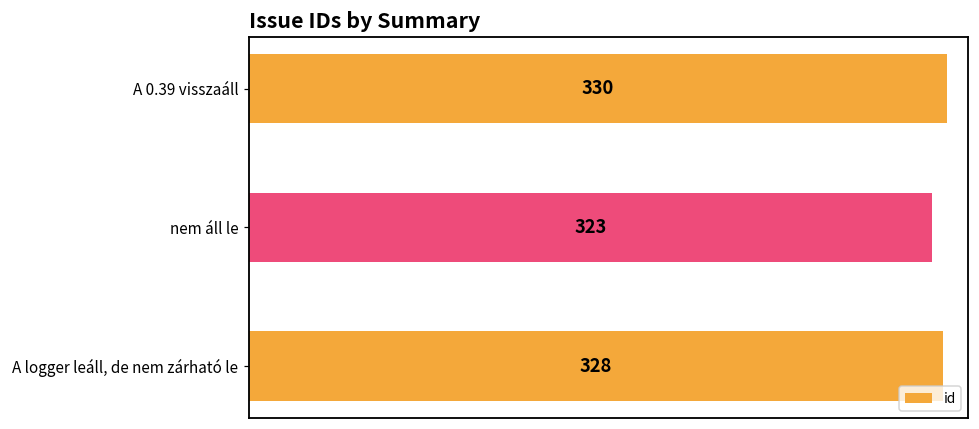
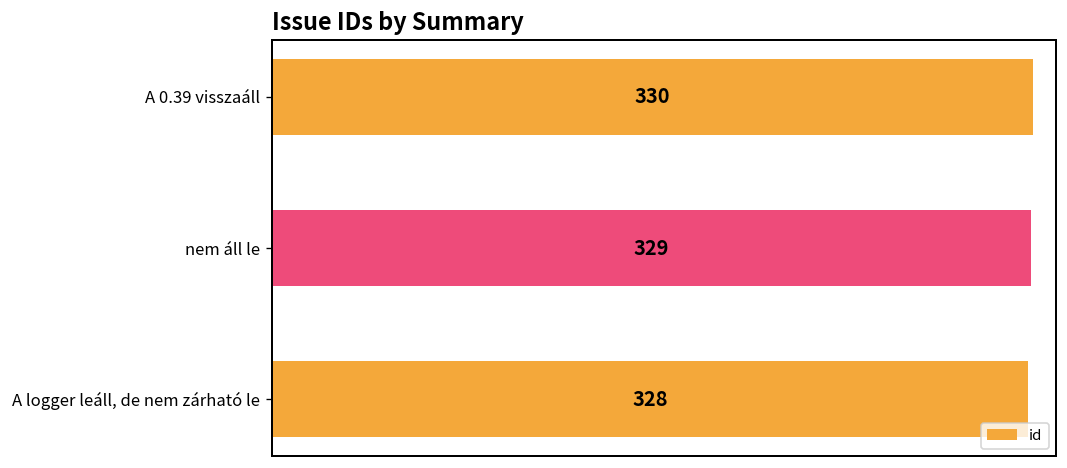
nem áll le: 323 -> 329
